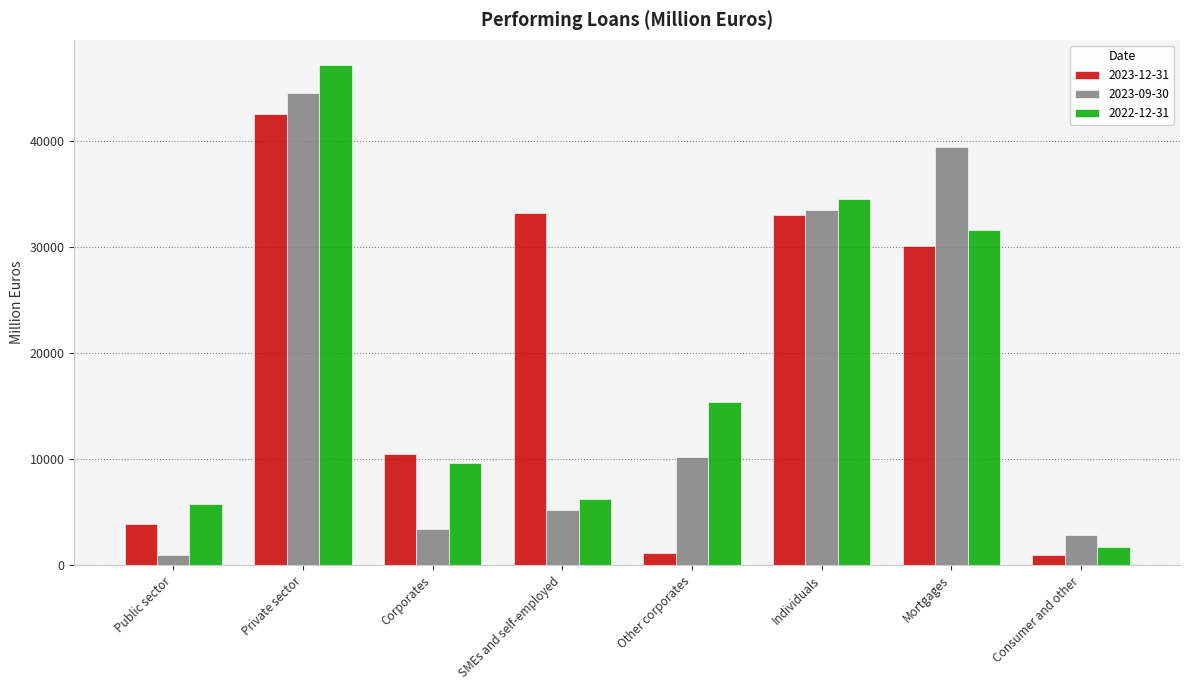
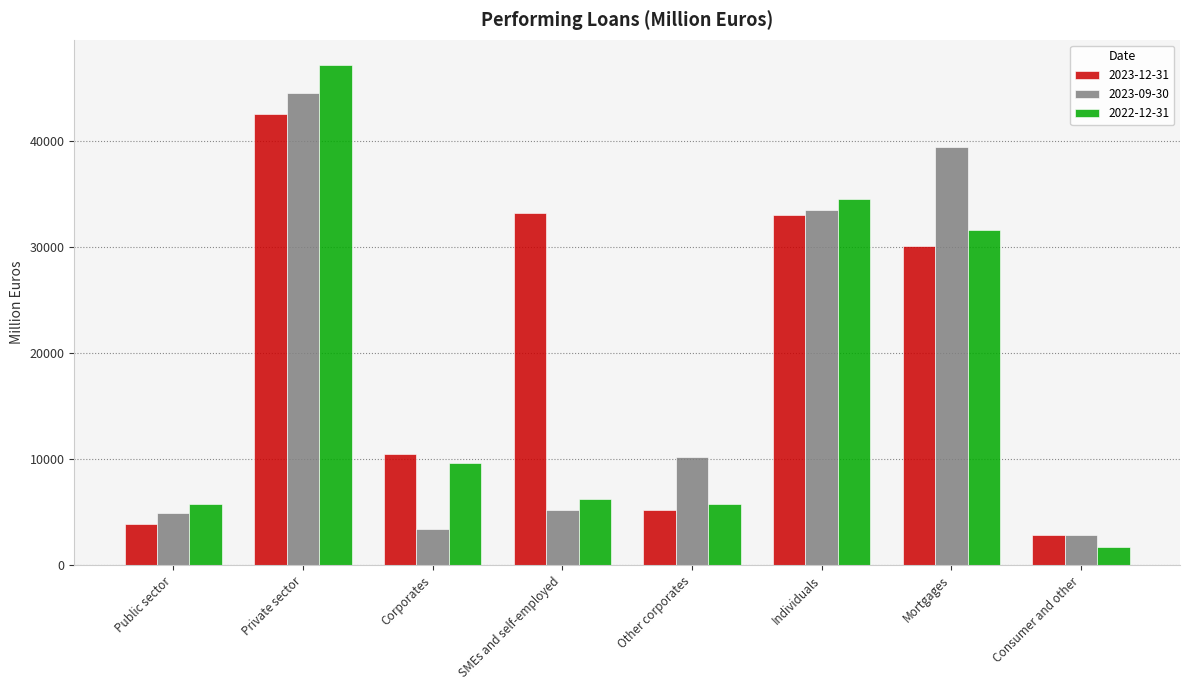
2023-09-30, Public sector: 900 -> 5000
2023-12-31, Other corporates: 1100 -> 5200
2022-12-31, Other corporates: 15400 -> 5800
2023-12-31, Consumer and other: 900 -> 2900
